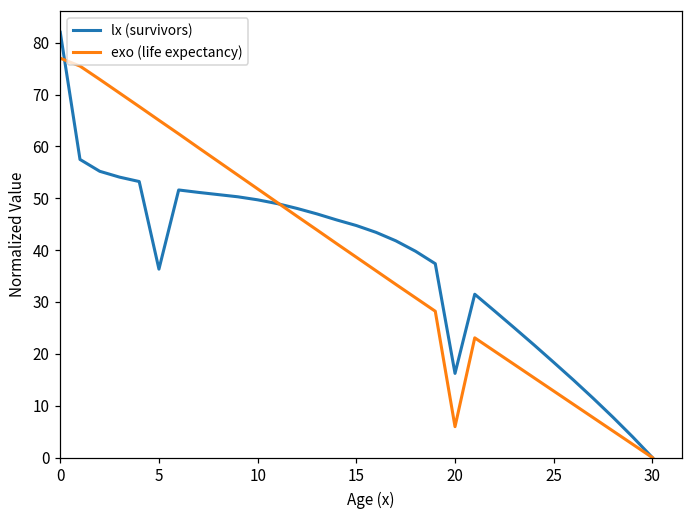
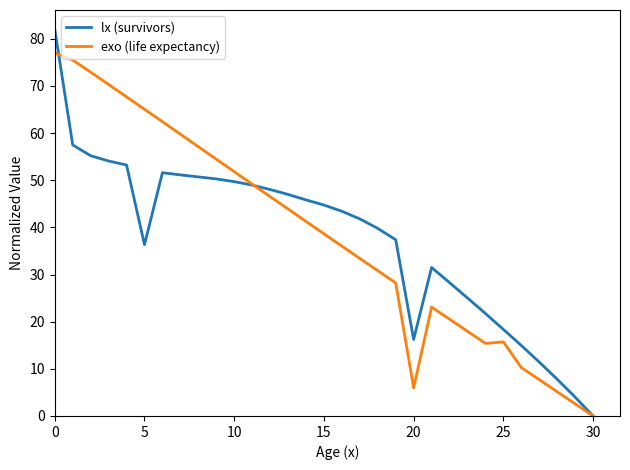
exo (life expectancy), 25: 13 -> 16
